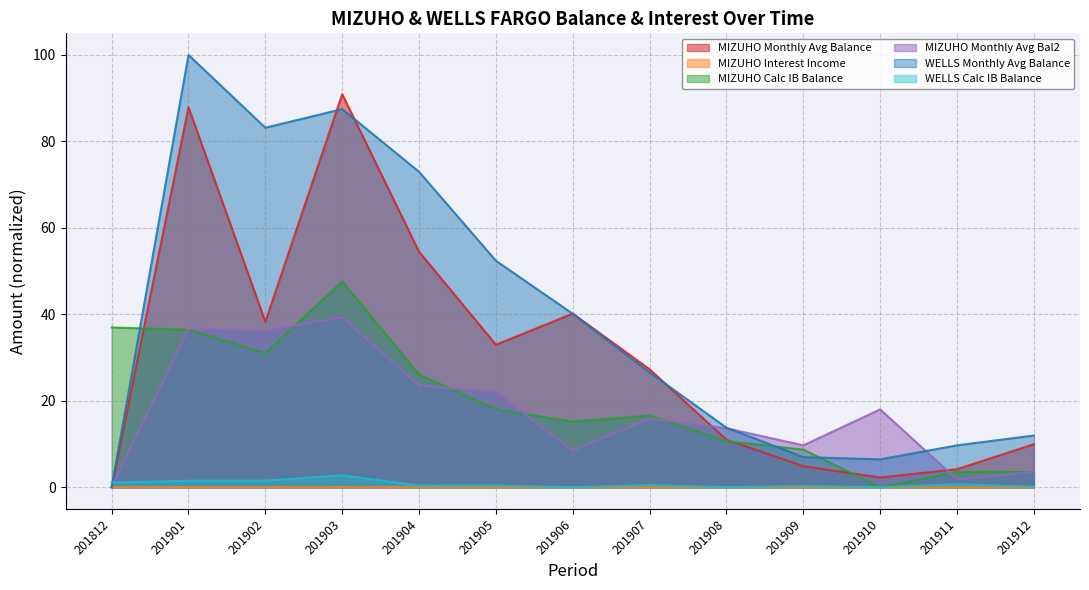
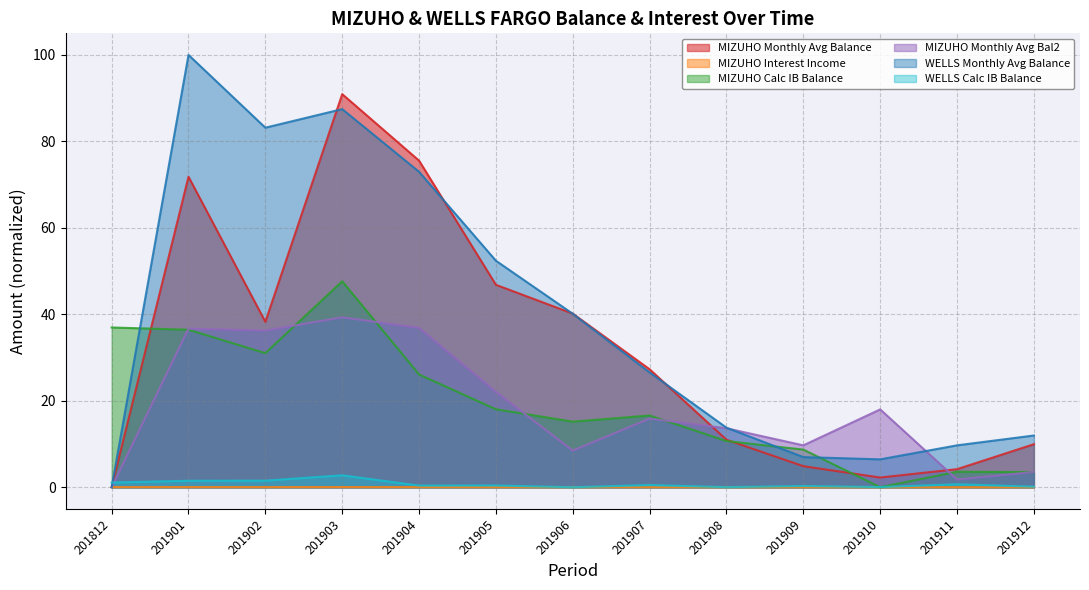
MIZUHO Monthly Avg Balance, 201901: 88 -> 72
MIZUHO Monthly Avg Balance, 201904: 54 -> 76
MIZUHO Monthly Avg Bal2, 201904: 24 -> 37
MIZUHO Monthly Avg Balance, 201905: 33 -> 47
